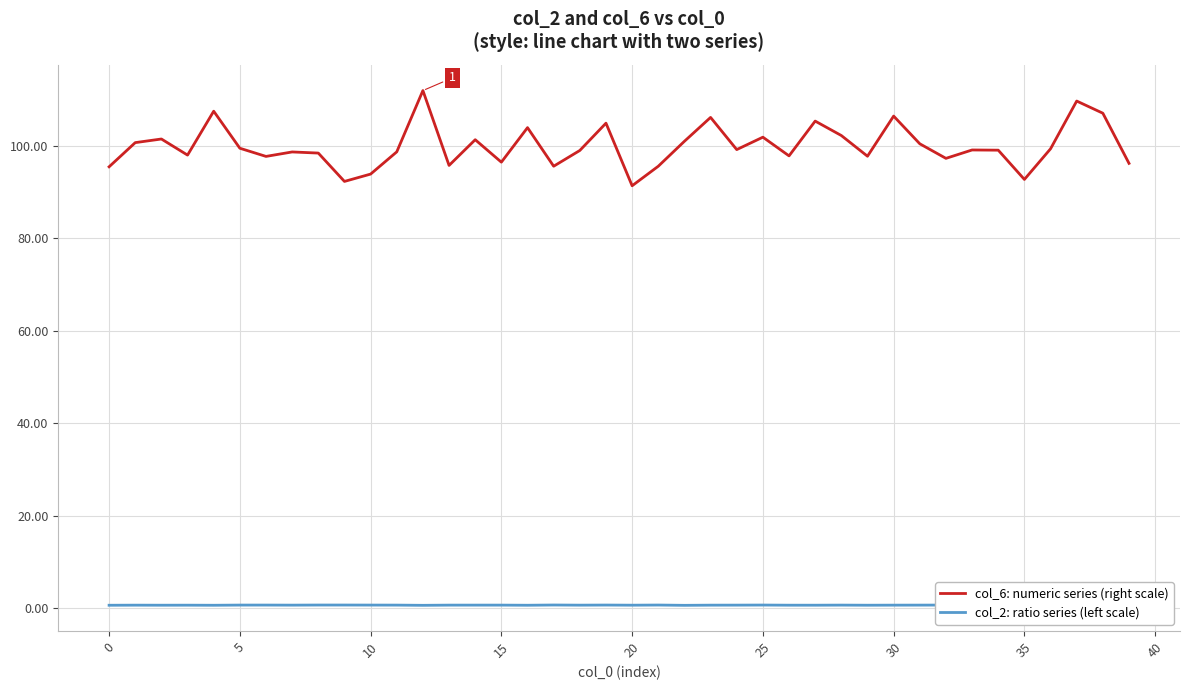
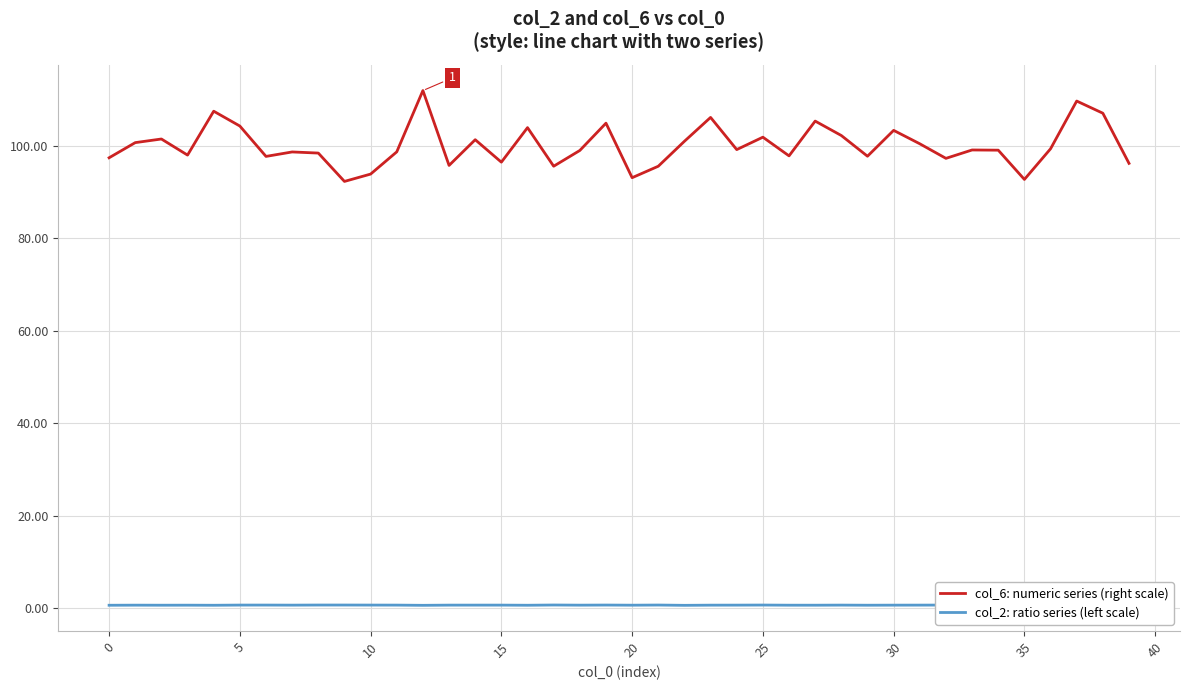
col_6: numeric series (right scale), 0: 95 -> 97
col_6: numeric series (right scale), 5: 99 -> 104
col_6: numeric series (right scale), 20: 91 -> 93
col_6: numeric series (right scale), 30: 106 -> 103
